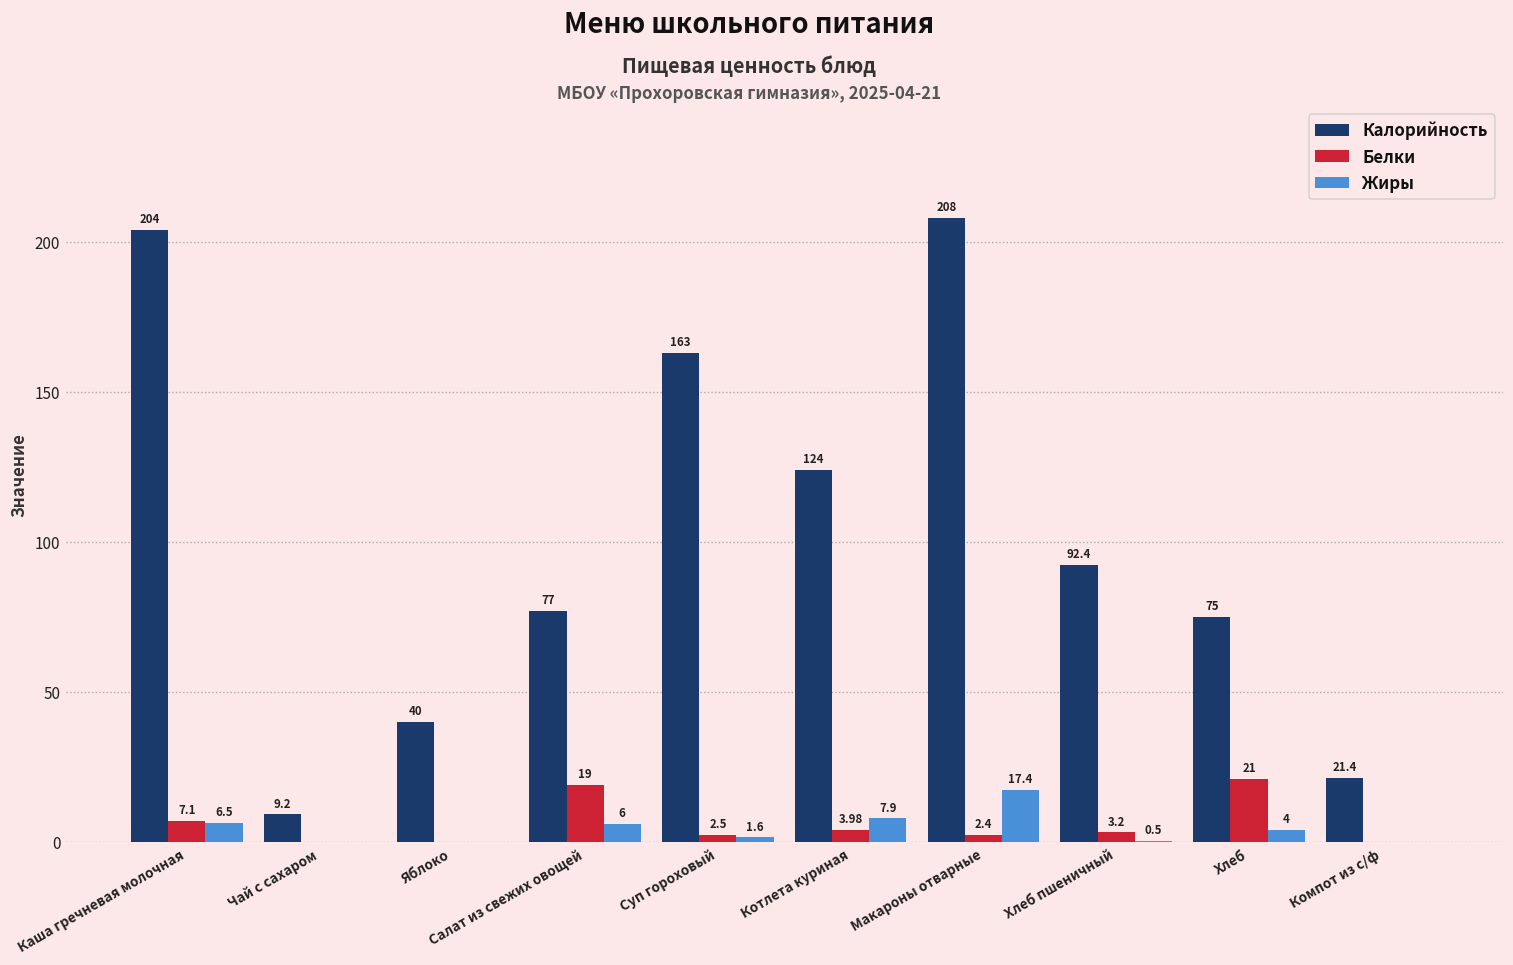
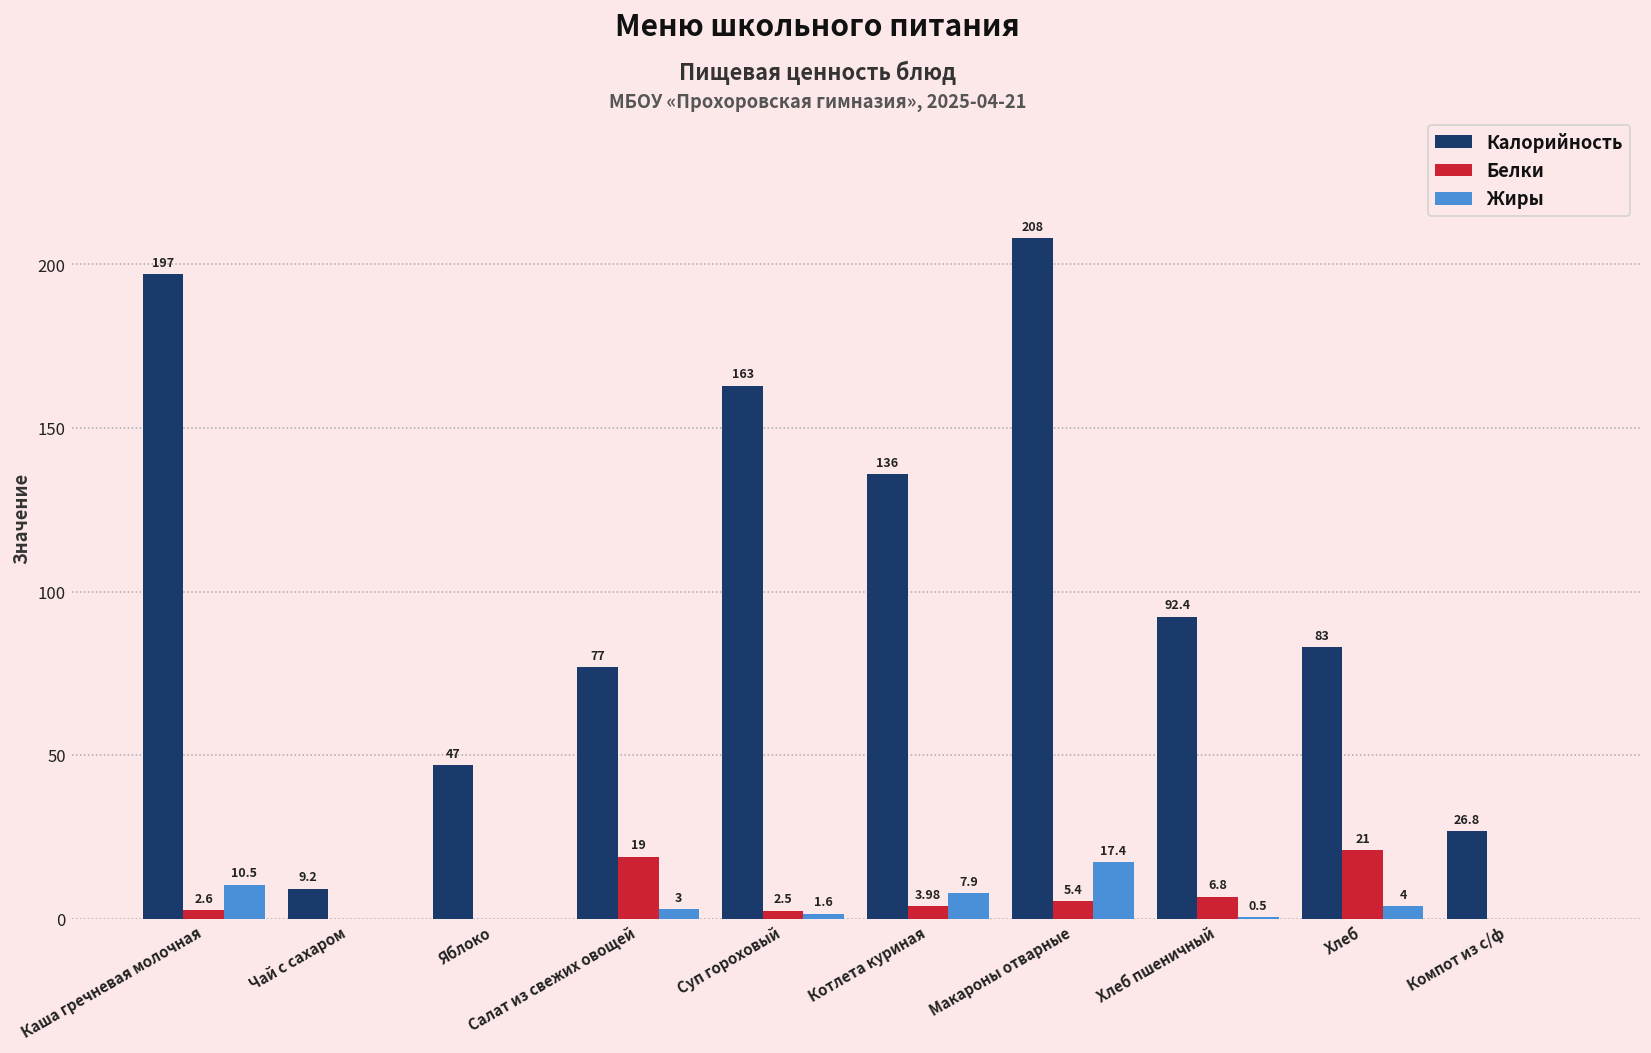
Калорийность, Каша гречневая молочная: 204 -> 197
Белки, Каша гречневая молочная: 7.1 -> 2.6
Жиры, Каша гречневая молочная: 6.5 -> 10.5
Калорийность, Яблоко: 40 -> 47
Жиры, Салат из свежих овощей: 6 -> 3
Калорийность, Котлета куриная: 124 -> 136
Белки, Макароны отварные: 2.4 -> 5.4
Белки, Хлеб пшеничный: 3.2 -> 6.8
Калорийность, Хлеб: 75 -> 83
Калорийность, Компот из с/ф: 21.4 -> 26.8
